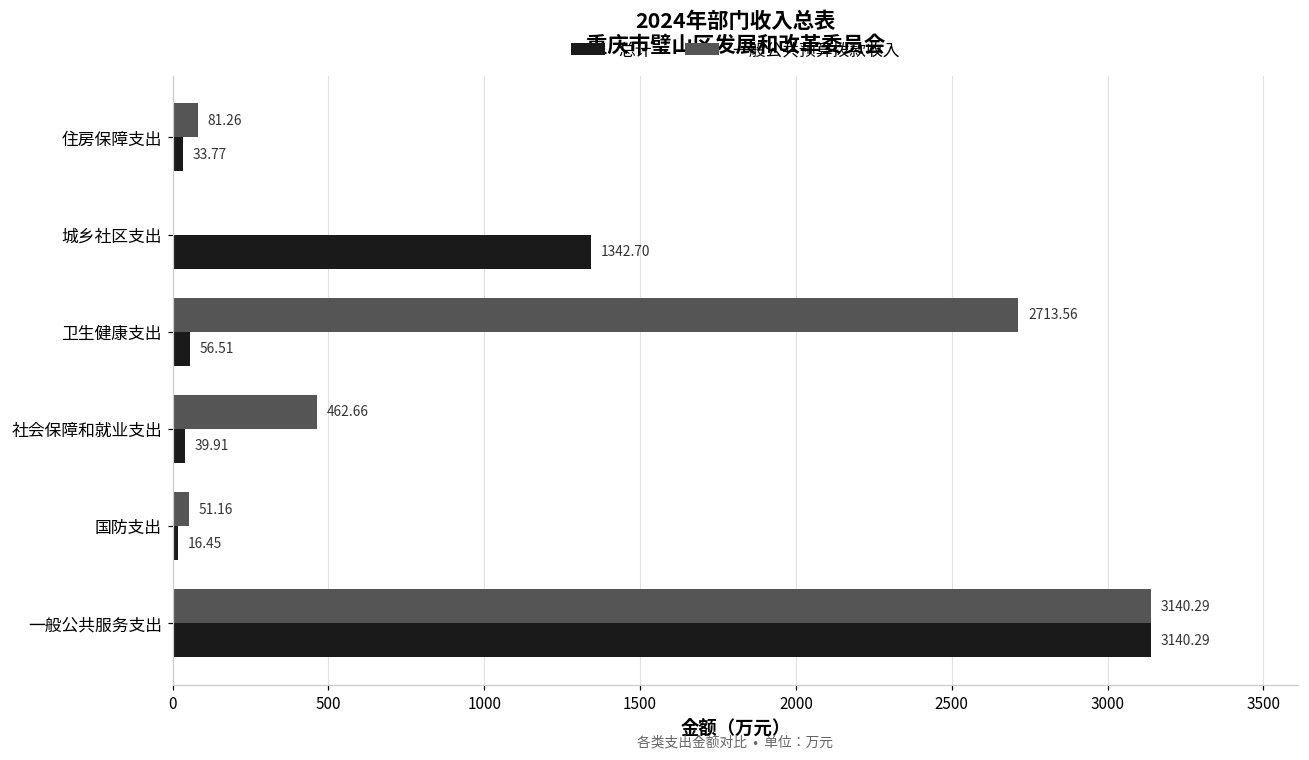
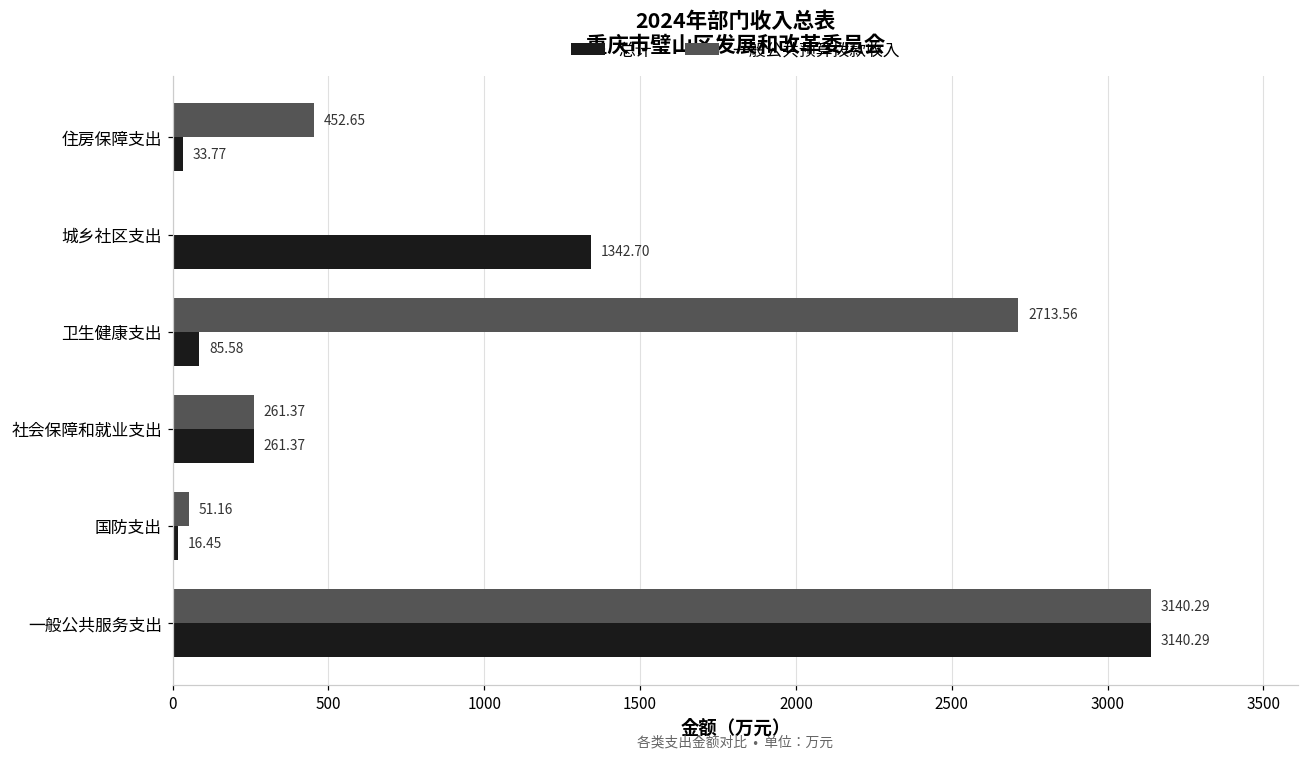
一般公共预算拨款收入, 住房保障支出: 81.26 -> 452.65
总计, 卫生健康支出: 56.51 -> 85.58
一般公共预算拨款收入, 社会保障和就业支出: 462.66 -> 261.37
总计, 社会保障和就业支出: 39.91 -> 261.37
